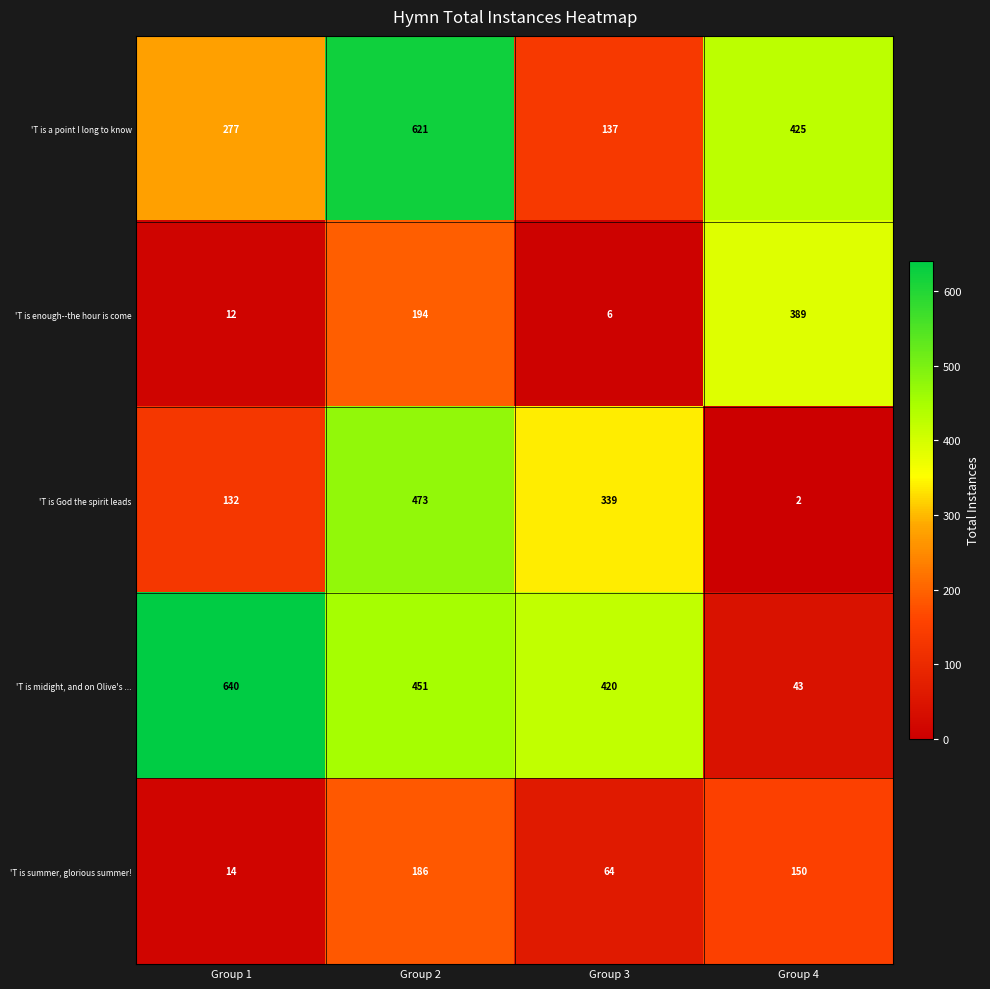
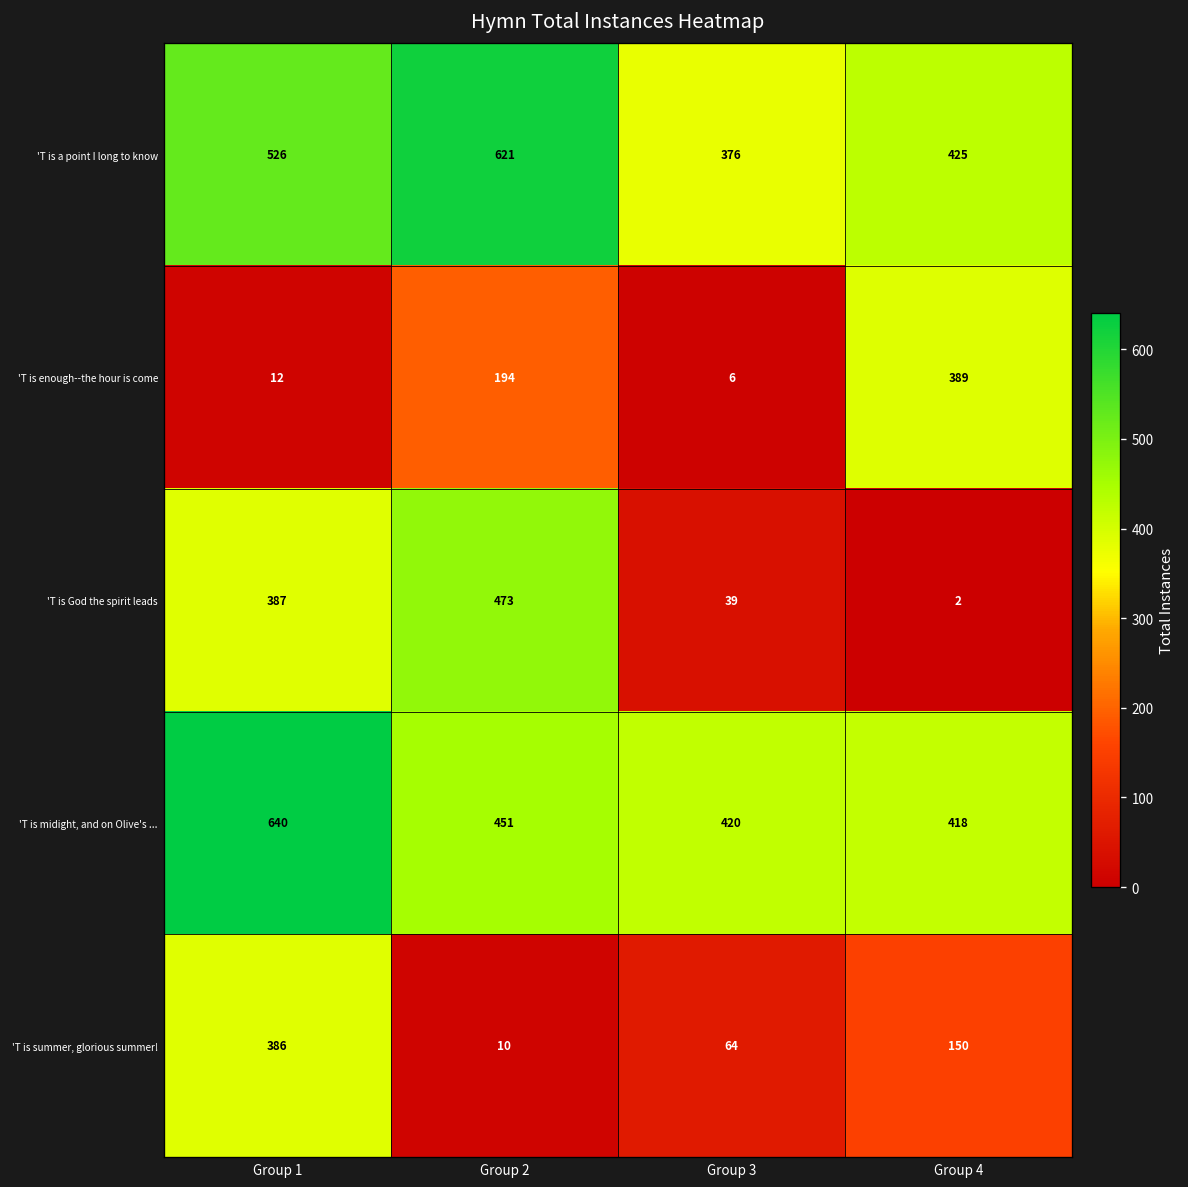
'T is a point I long to know, Group 1: 277 -> 526
'T is a point I long to know, Group 3: 137 -> 376
'T is God the spirit leads, Group 1: 132 -> 387
'T is God the spirit leads, Group 3: 339 -> 39
'T is midight, and on Olive's ..., Group 4: 43 -> 418
'T is summer, glorious summer!, Group 1: 14 -> 386
'T is summer, glorious summer!, Group 2: 186 -> 10
